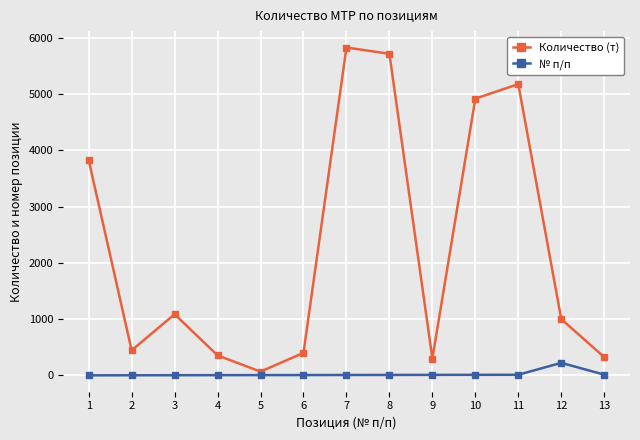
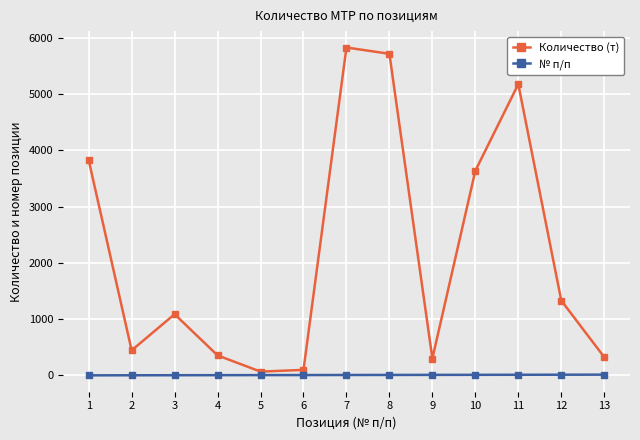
Количество (т), 6: 400 -> 100
Количество (т), 10: 4900 -> 3600
Количество (т), 12: 1000 -> 1300
№ п/п, 12: 200 -> 0
